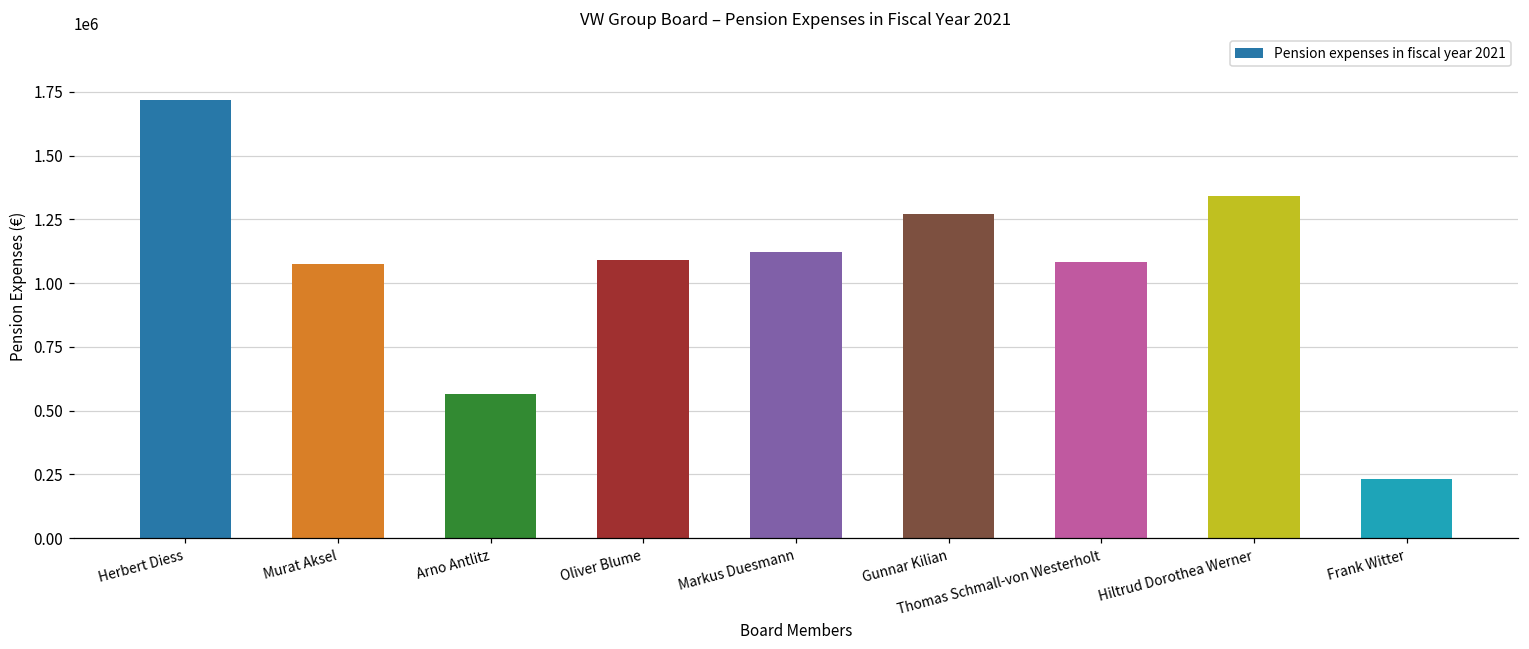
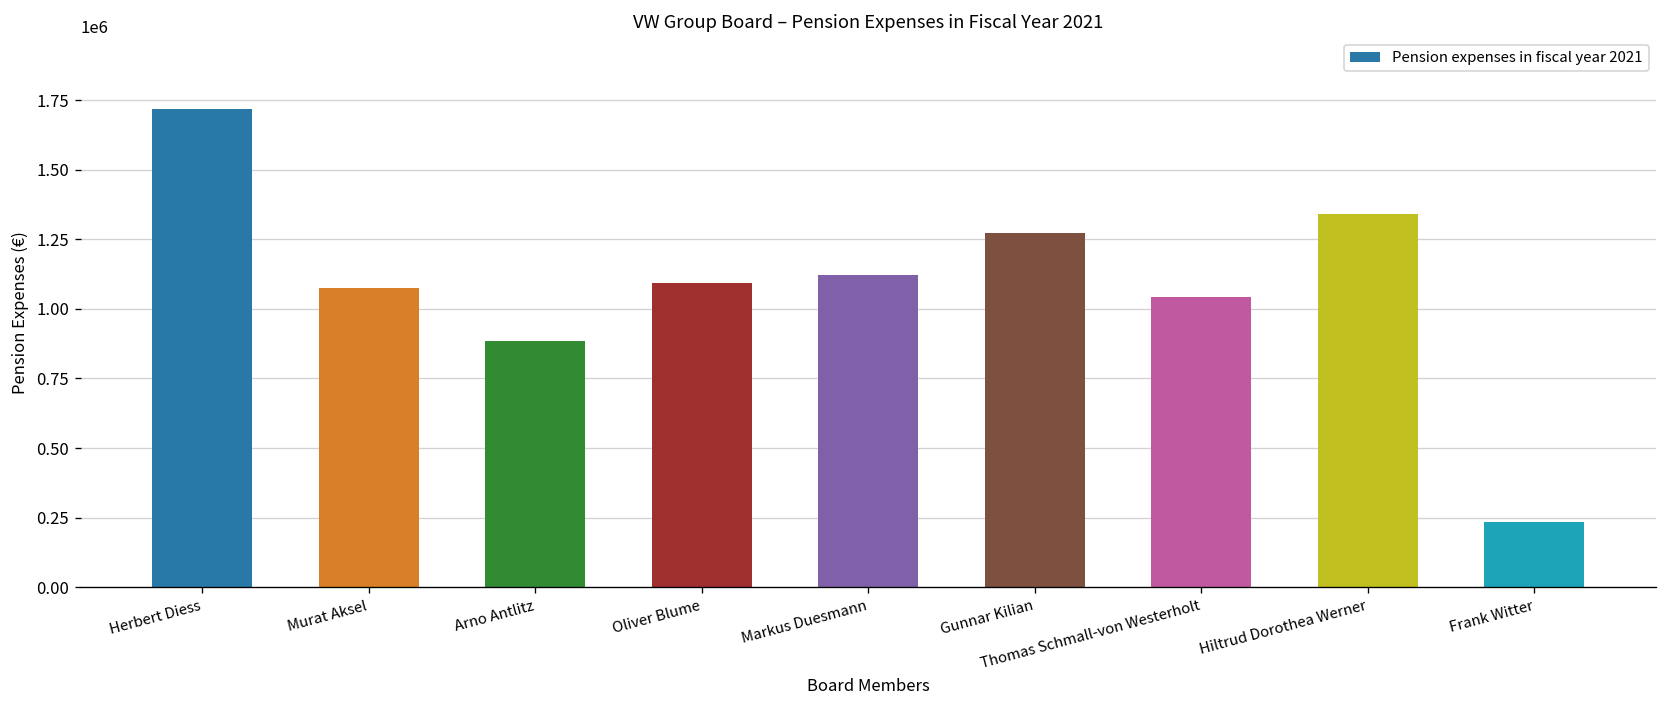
Arno Antlitz: 570000 -> 880000
Thomas Schmall-von Westerholt: 1080000 -> 1040000
